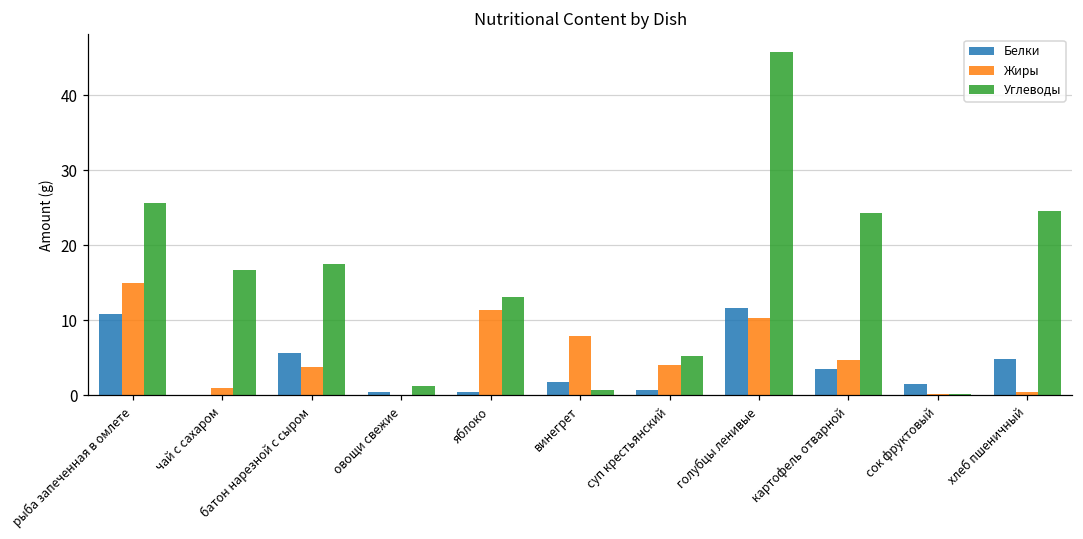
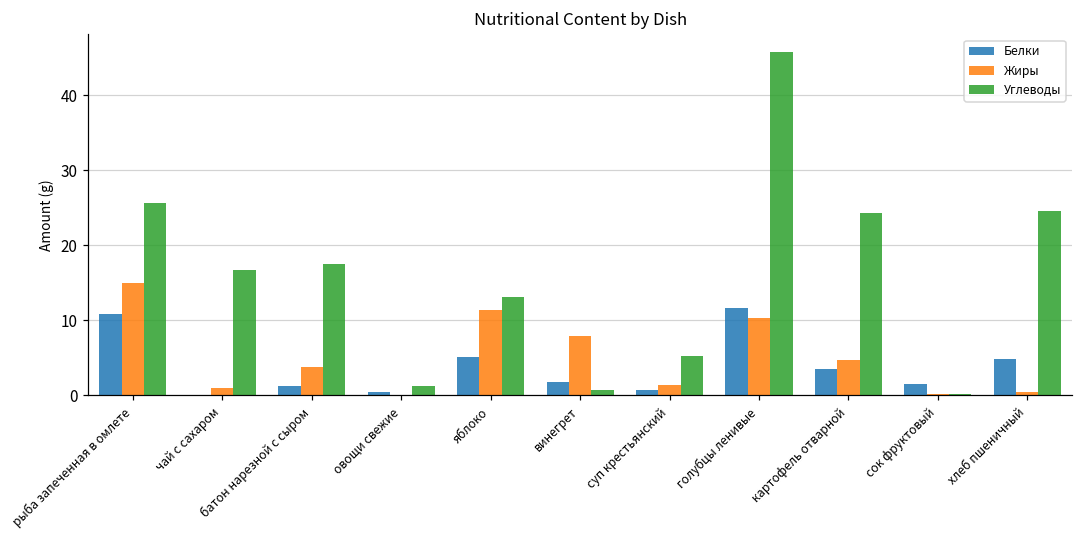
Белки, батон нарезной с сыром: 6 -> 1
Белки, яблоко: 1 -> 5
Жиры, суп крестьянский: 4 -> 1
